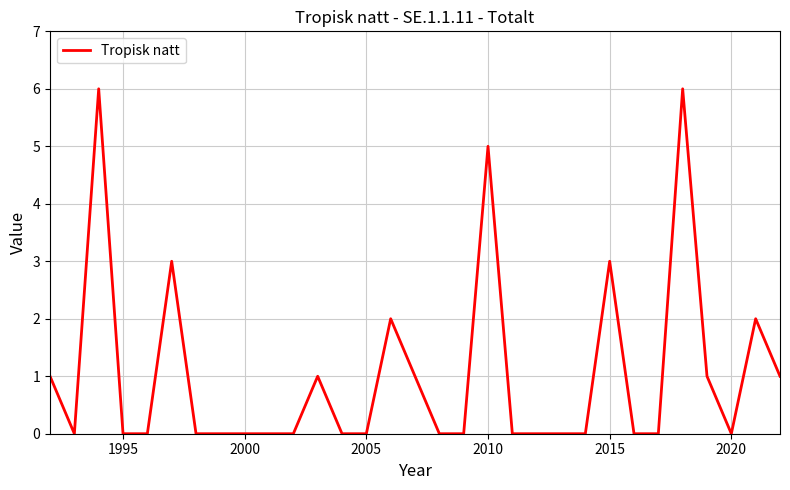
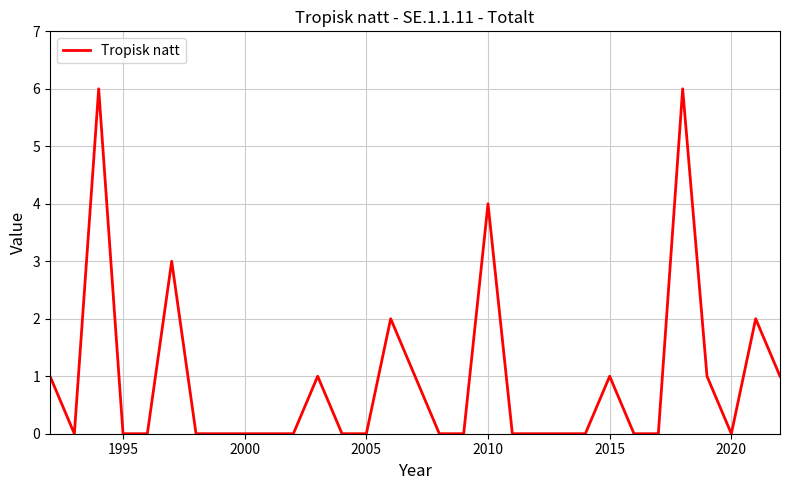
2010: 5 -> 4
2015: 3 -> 1
